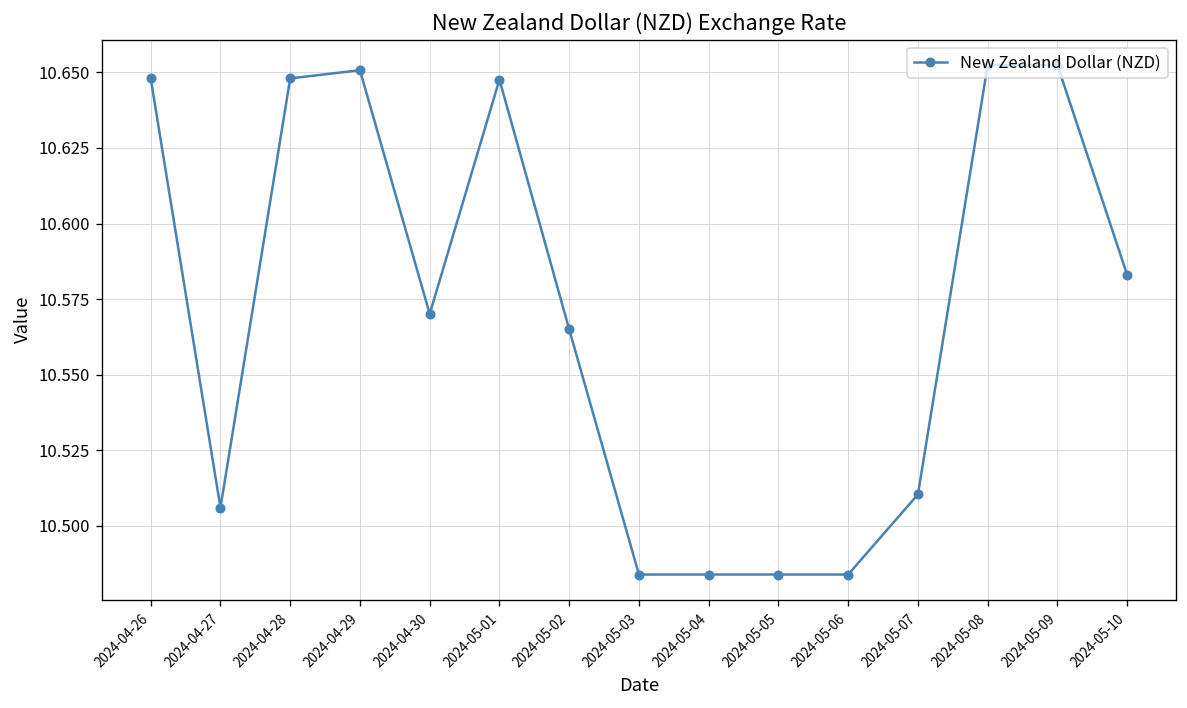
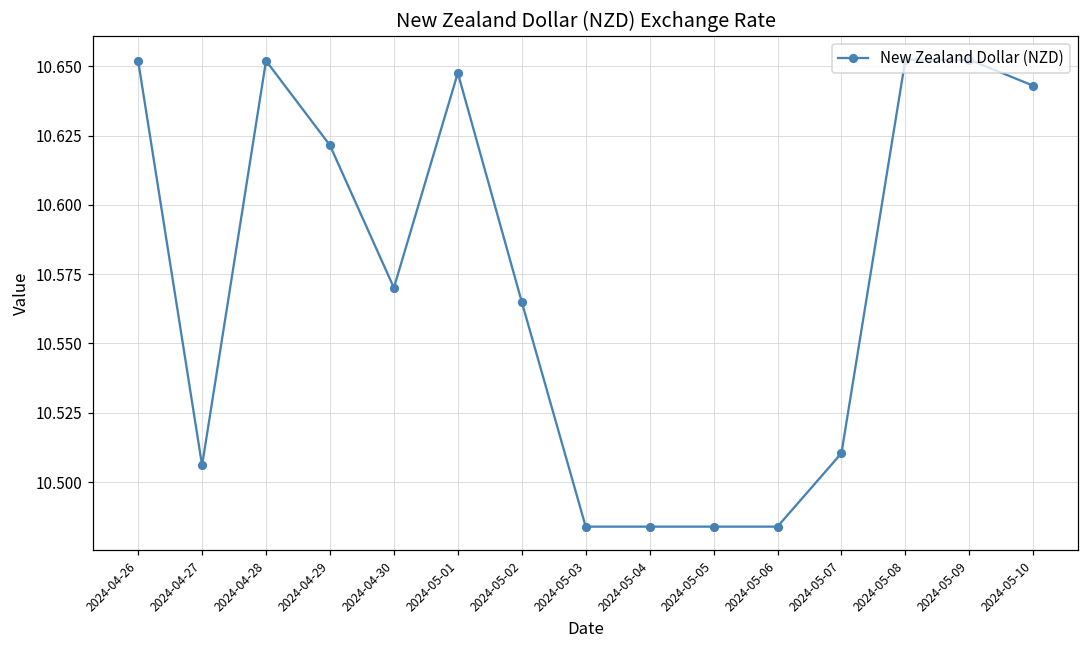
2024-04-26: 10.648 -> 10.652
2024-04-28: 10.648 -> 10.652
2024-04-29: 10.651 -> 10.622
2024-05-10: 10.583 -> 10.643
